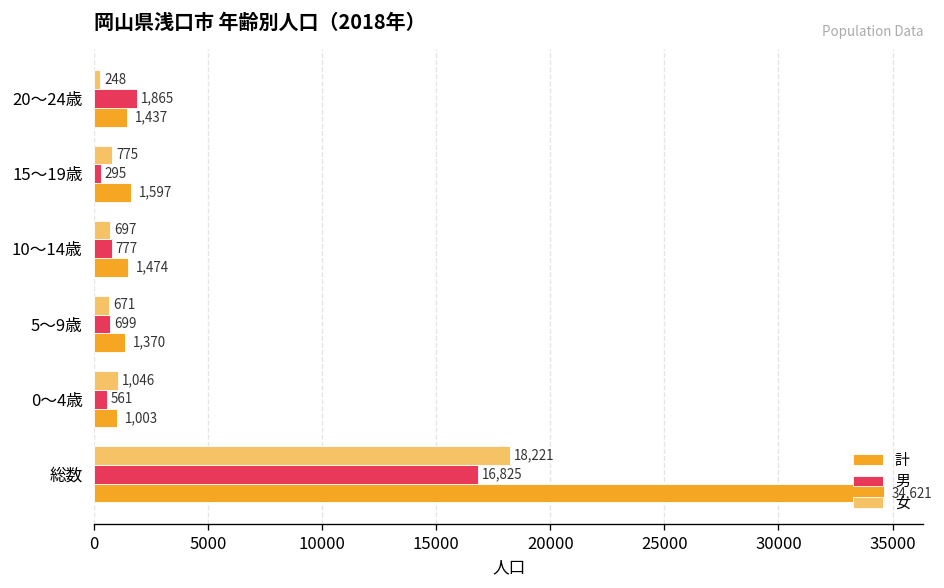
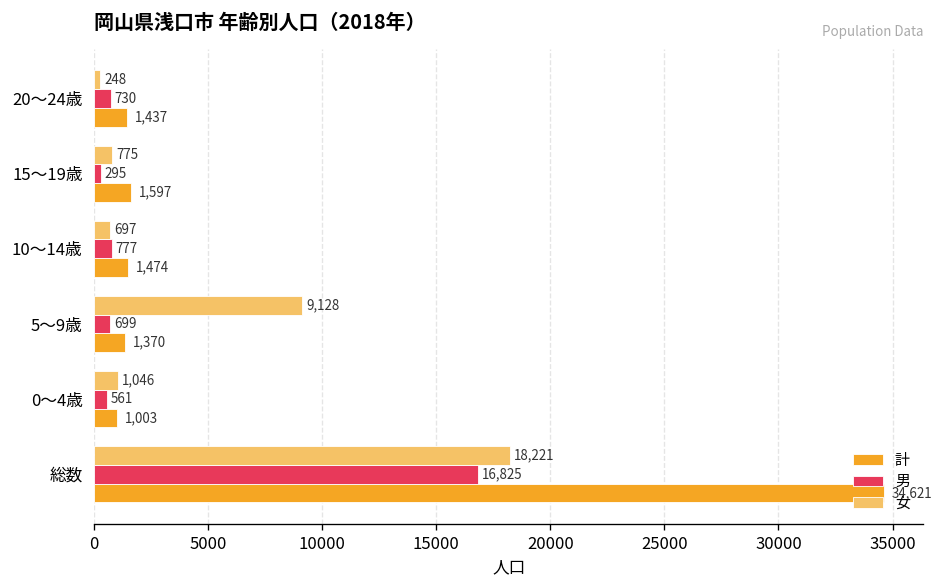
男, 20～24歳: 1,865 -> 730
女, 5～9歳: 671 -> 9,128
